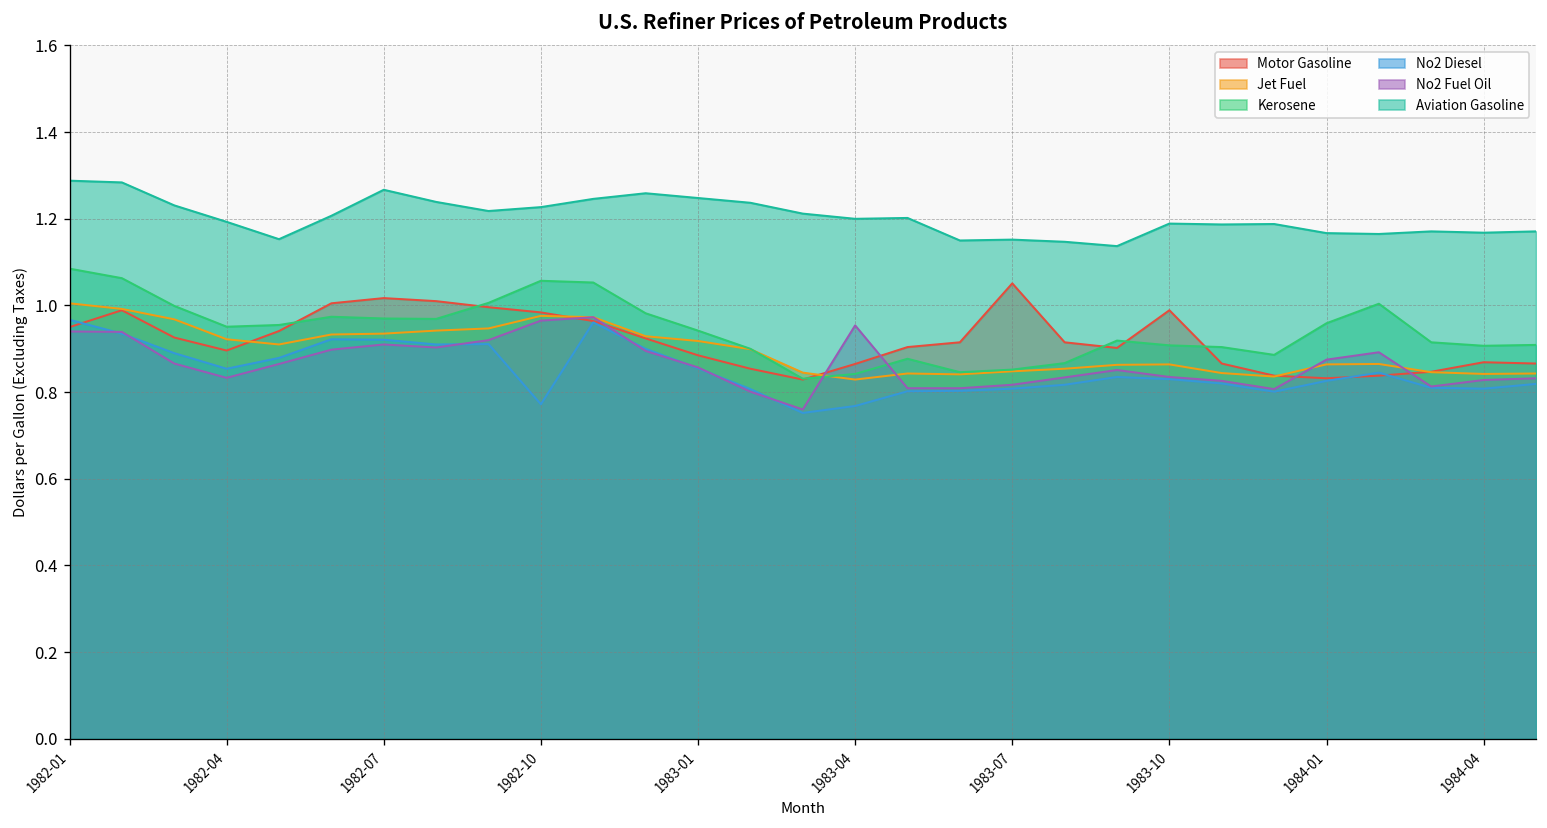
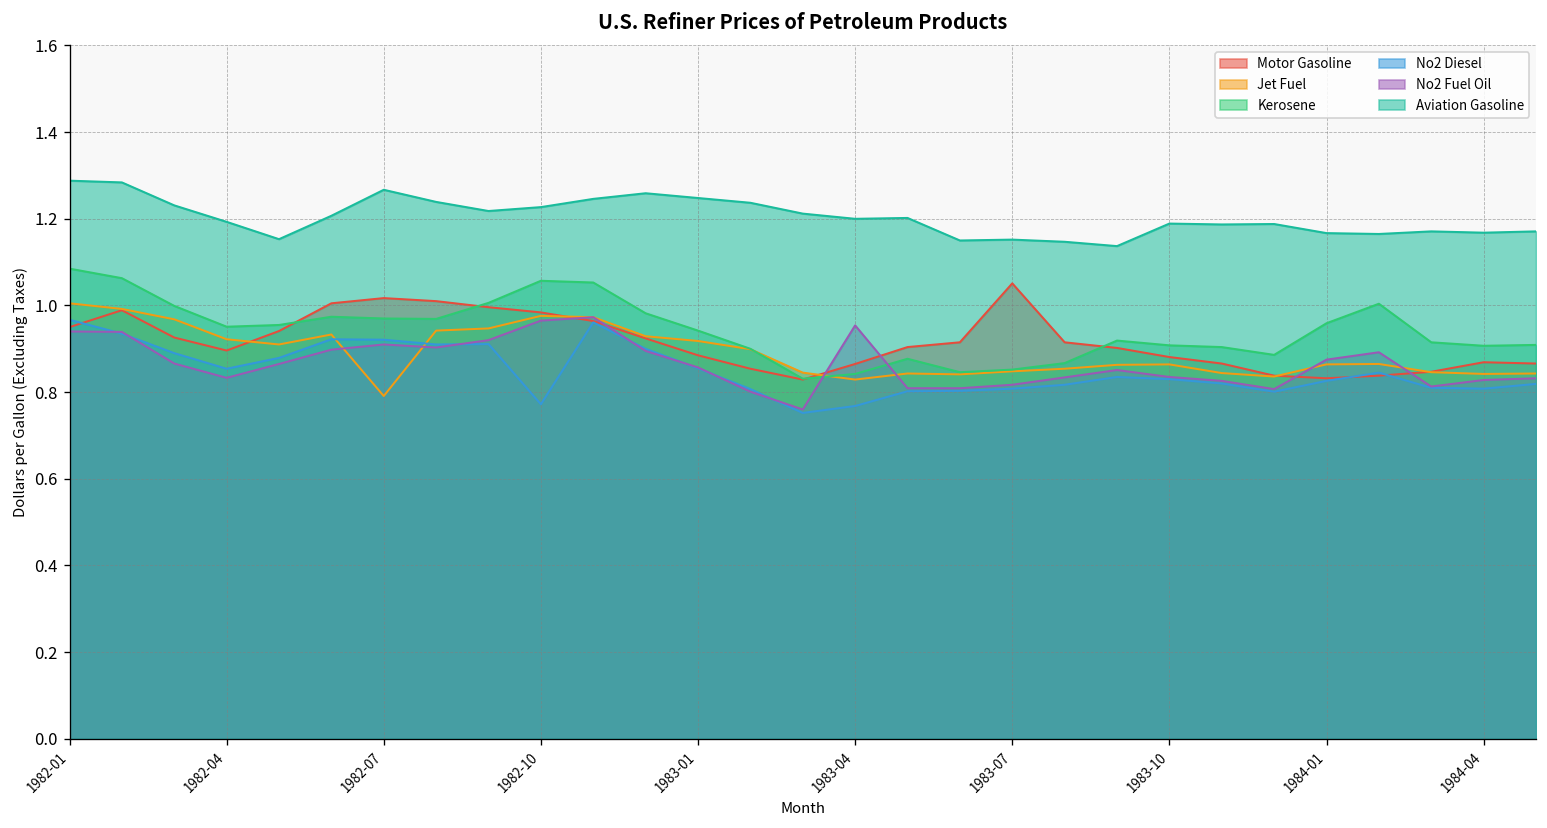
Jet Fuel, 1982-07: 0.94 -> 0.79
Motor Gasoline, 1983-10: 0.99 -> 0.88
